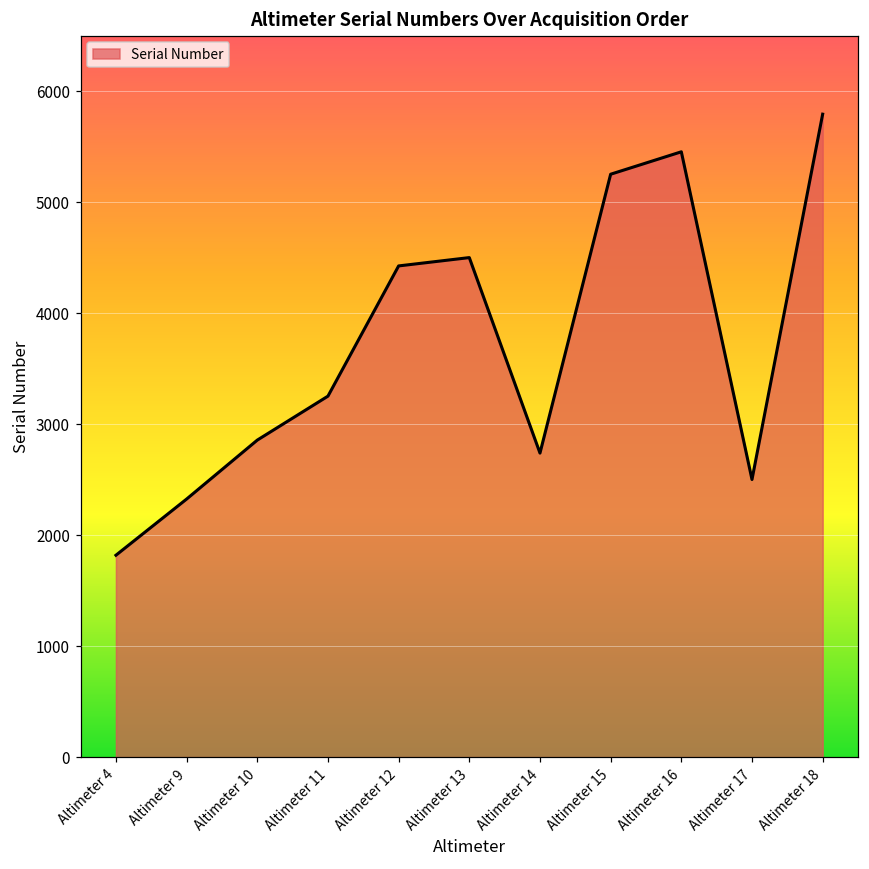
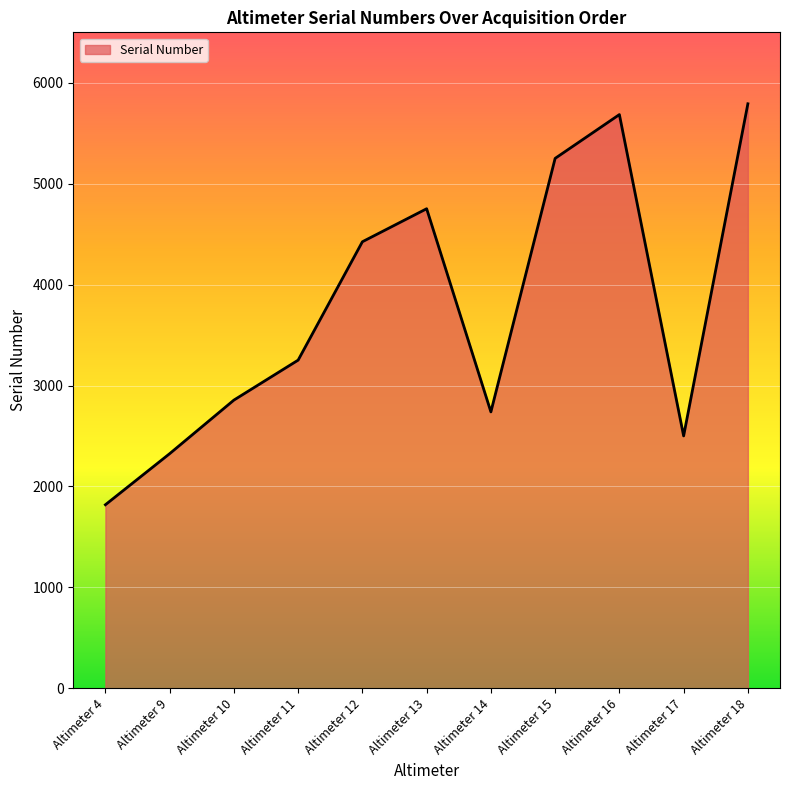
Altimeter 13: 4500 -> 4750
Altimeter 16: 5450 -> 5690
